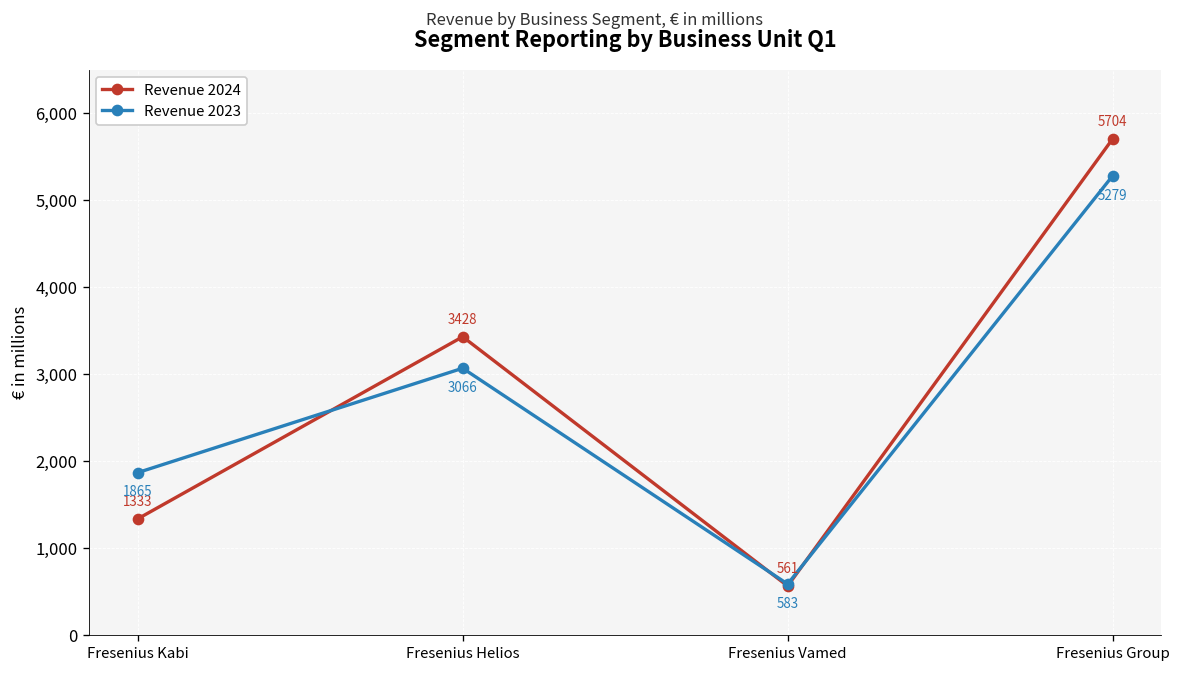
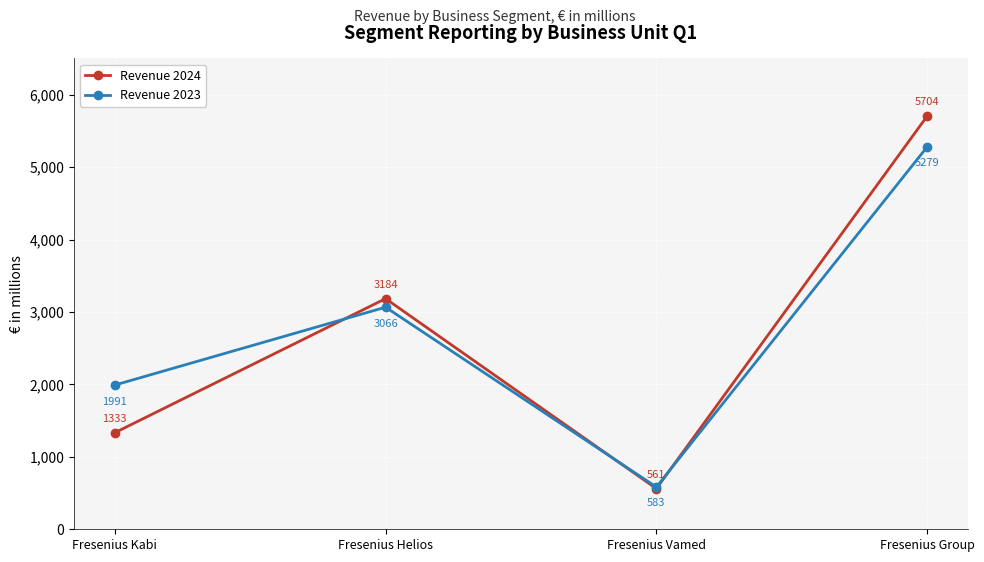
Revenue 2023, Fresenius Kabi: 1865 -> 1991
Revenue 2024, Fresenius Helios: 3428 -> 3184
